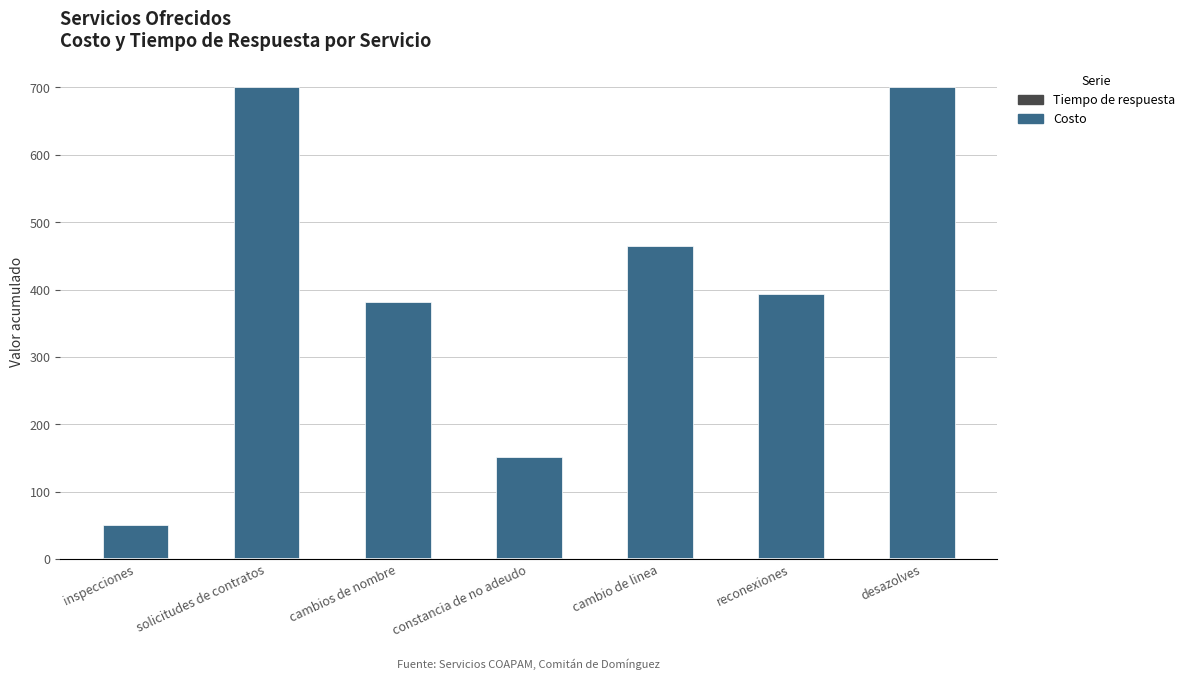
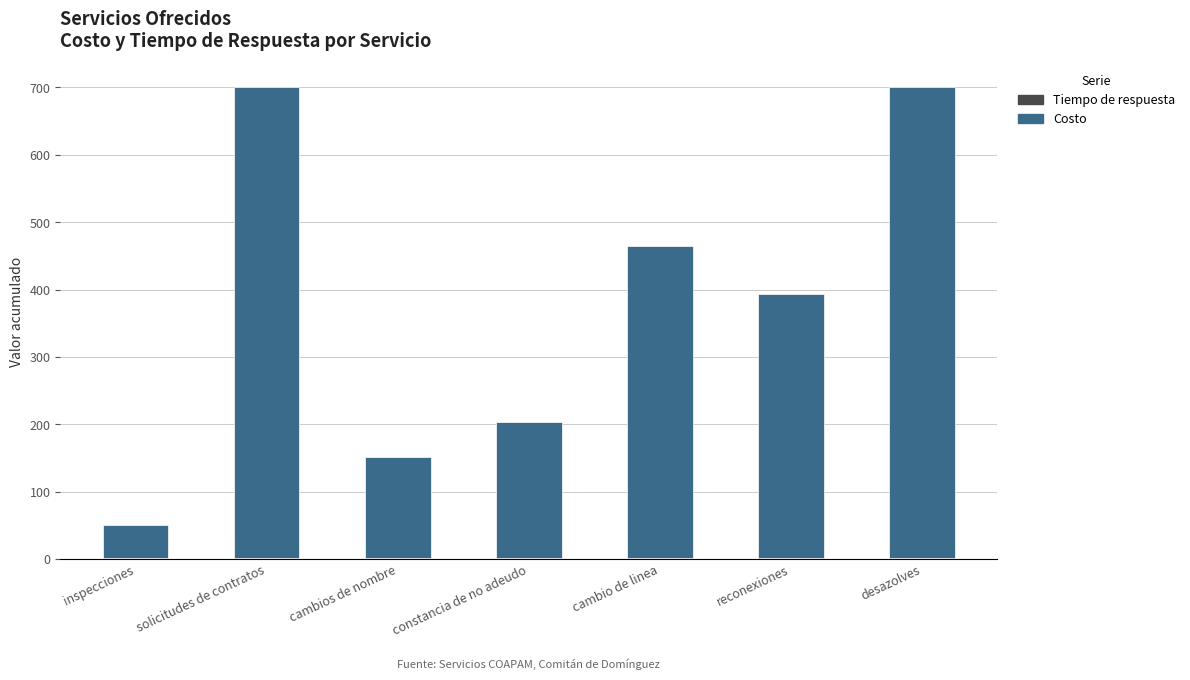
Costo, cambios de nombre: 380 -> 150
Costo, constancia de no adeudo: 150 -> 200
